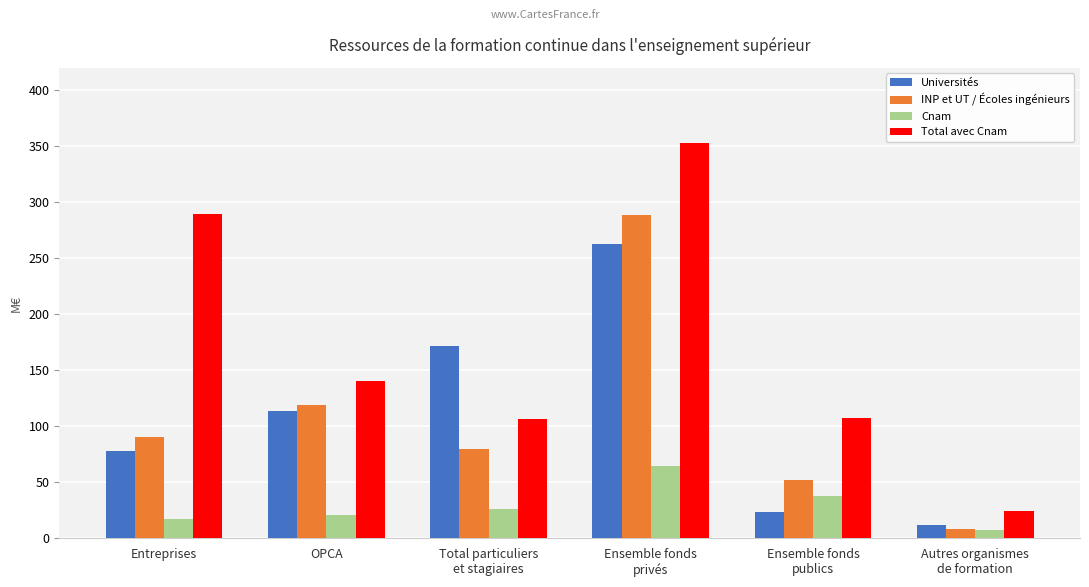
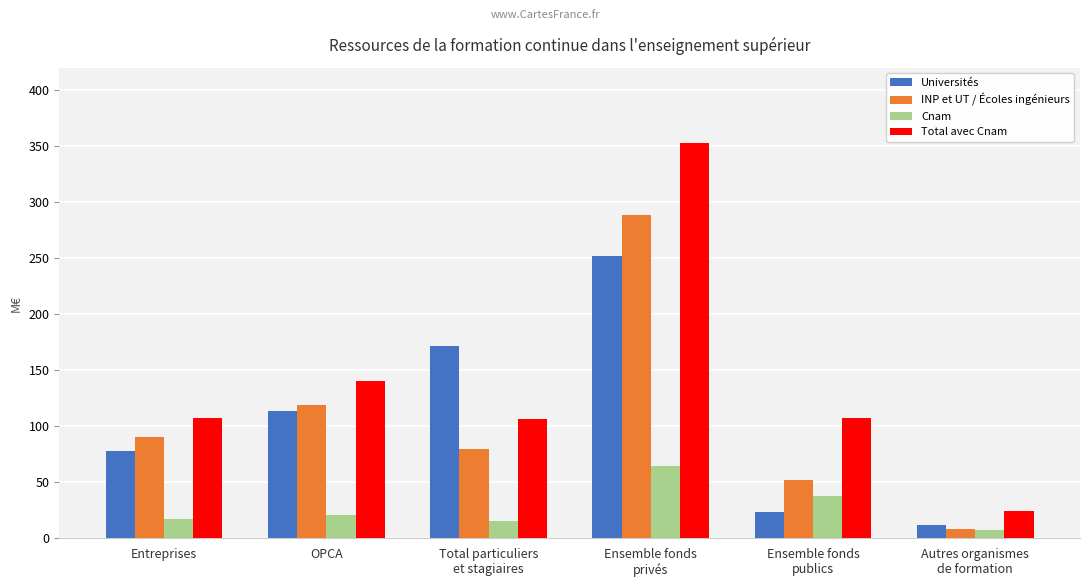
Total avec Cnam, Entreprises: 290 -> 107
Cnam, Total particuliers et stagiaires: 26 -> 16
Universités, Ensemble fonds privés: 262 -> 252
